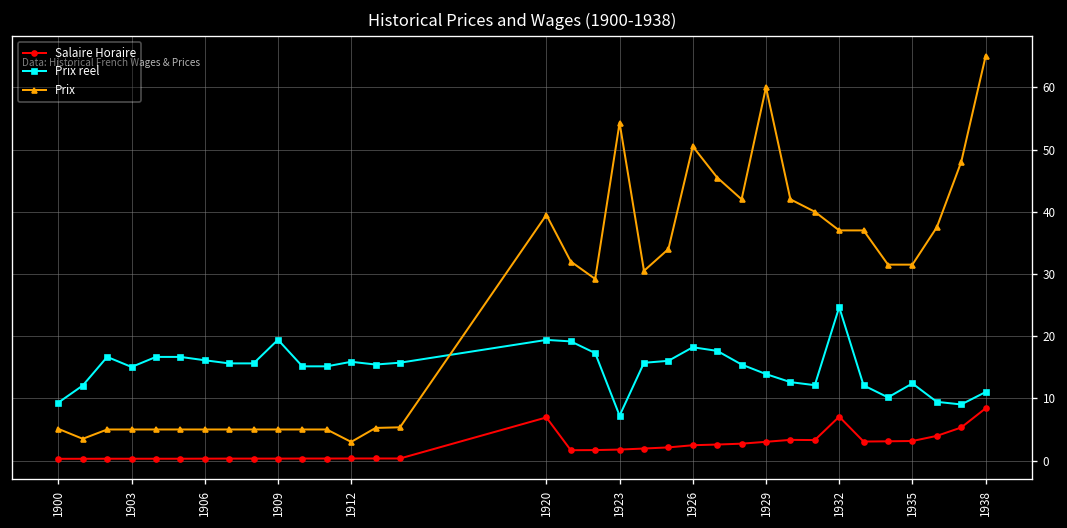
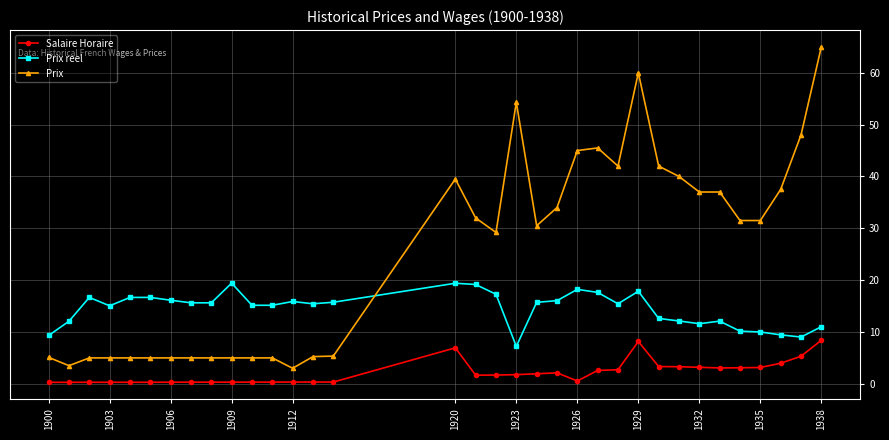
Salaire Horaire, 1926: 2 -> 1
Prix, 1926: 51 -> 45
Salaire Horaire, 1929: 3 -> 8
Prix reel, 1929: 14 -> 18
Salaire Horaire, 1932: 7 -> 3
Prix reel, 1932: 25 -> 12
Prix reel, 1935: 12 -> 10
